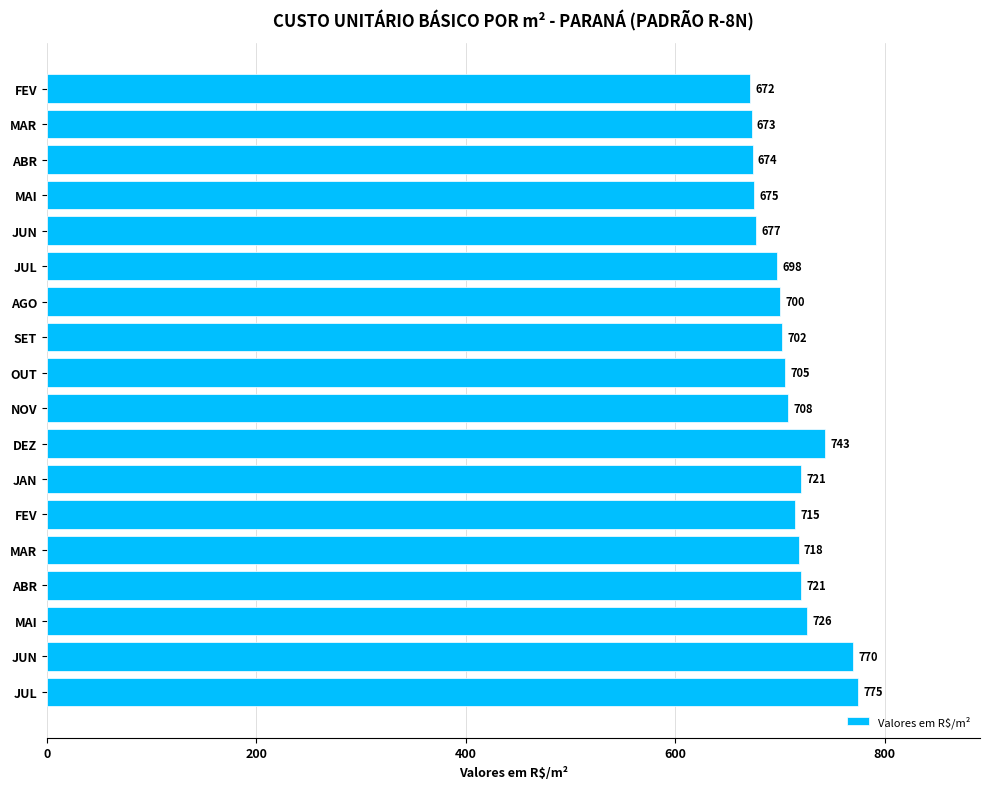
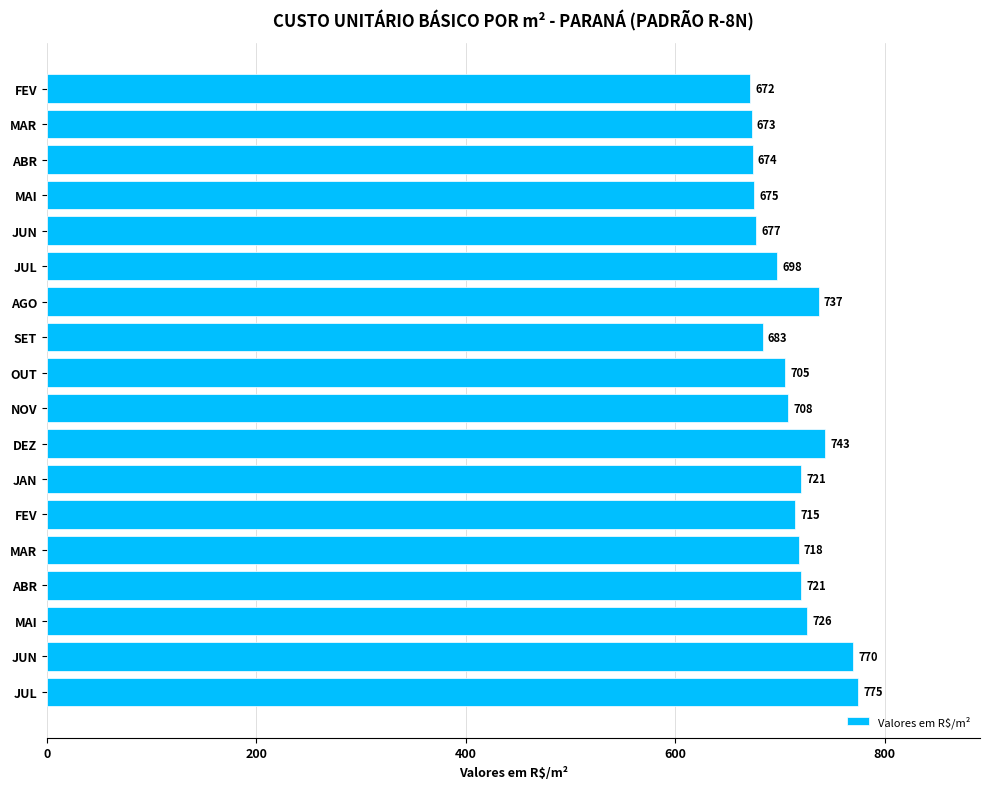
AGO: 700 -> 737
SET: 702 -> 683
